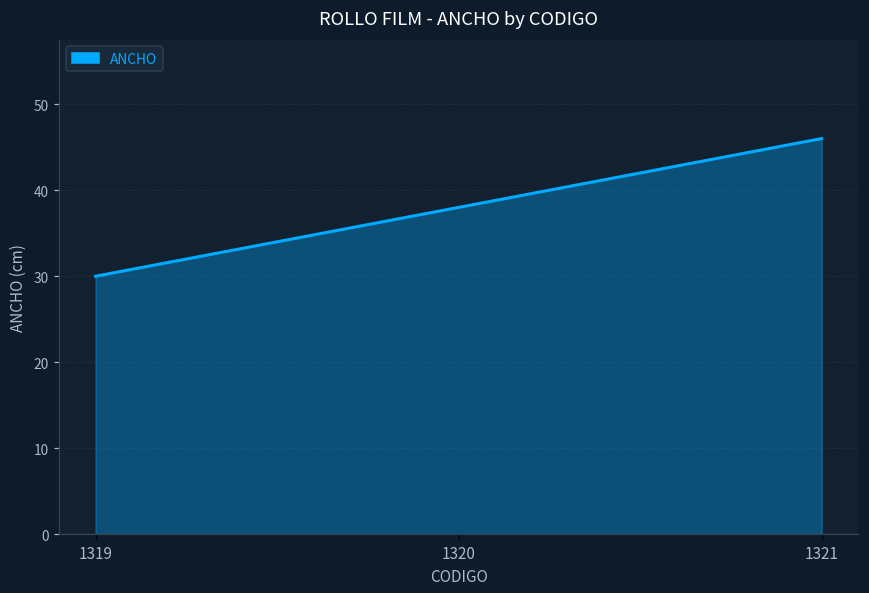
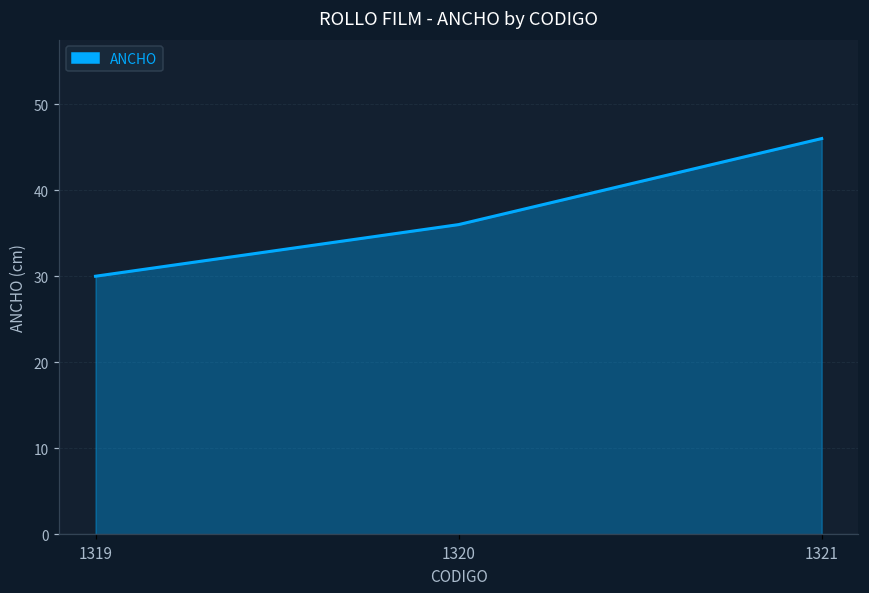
1320: 38 -> 36
